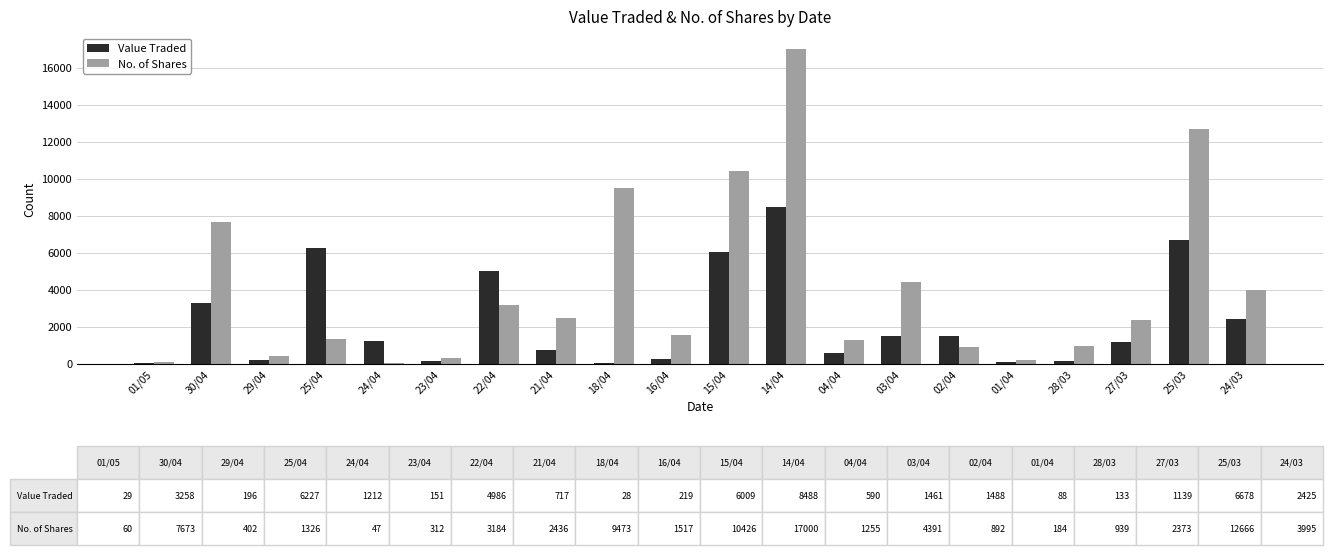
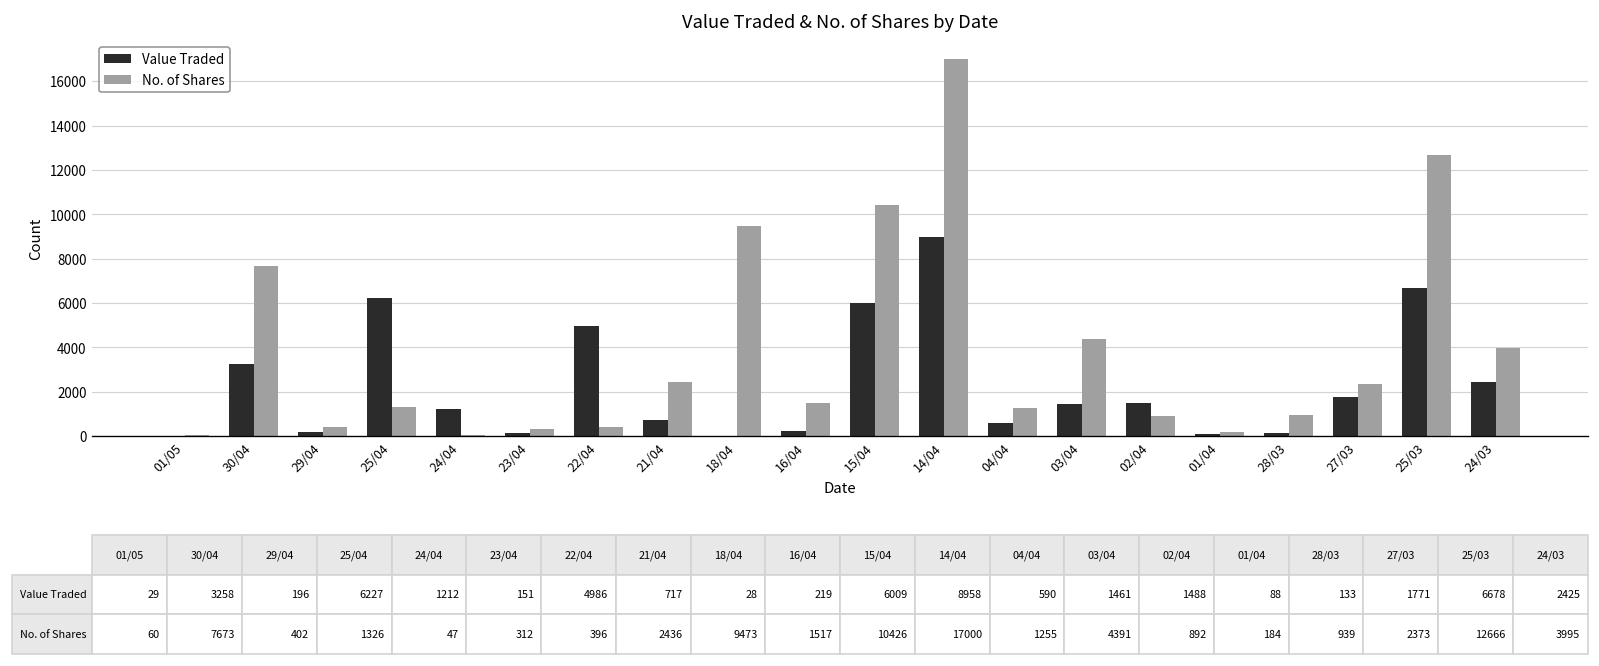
No. of Shares, 22/04: 3184 -> 396
Value Traded, 14/04: 8488 -> 8958
Value Traded, 27/03: 1139 -> 1771
